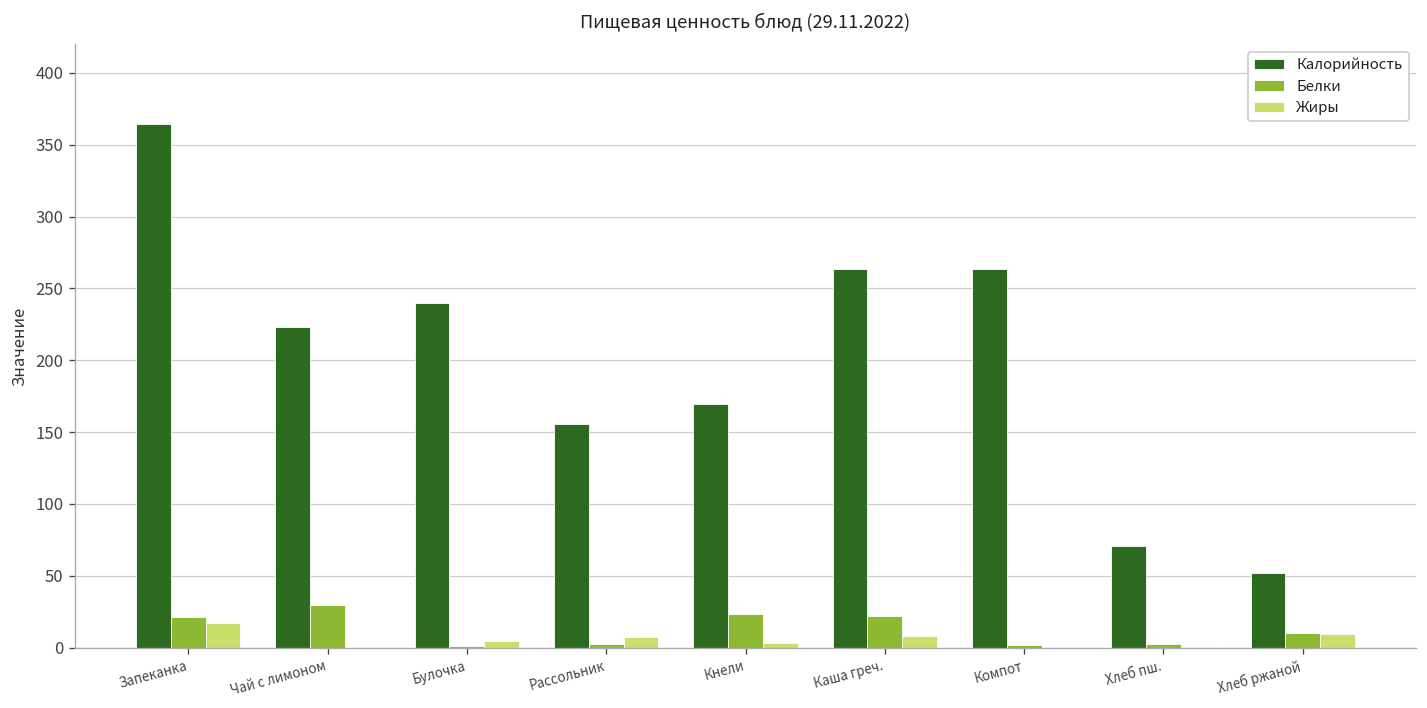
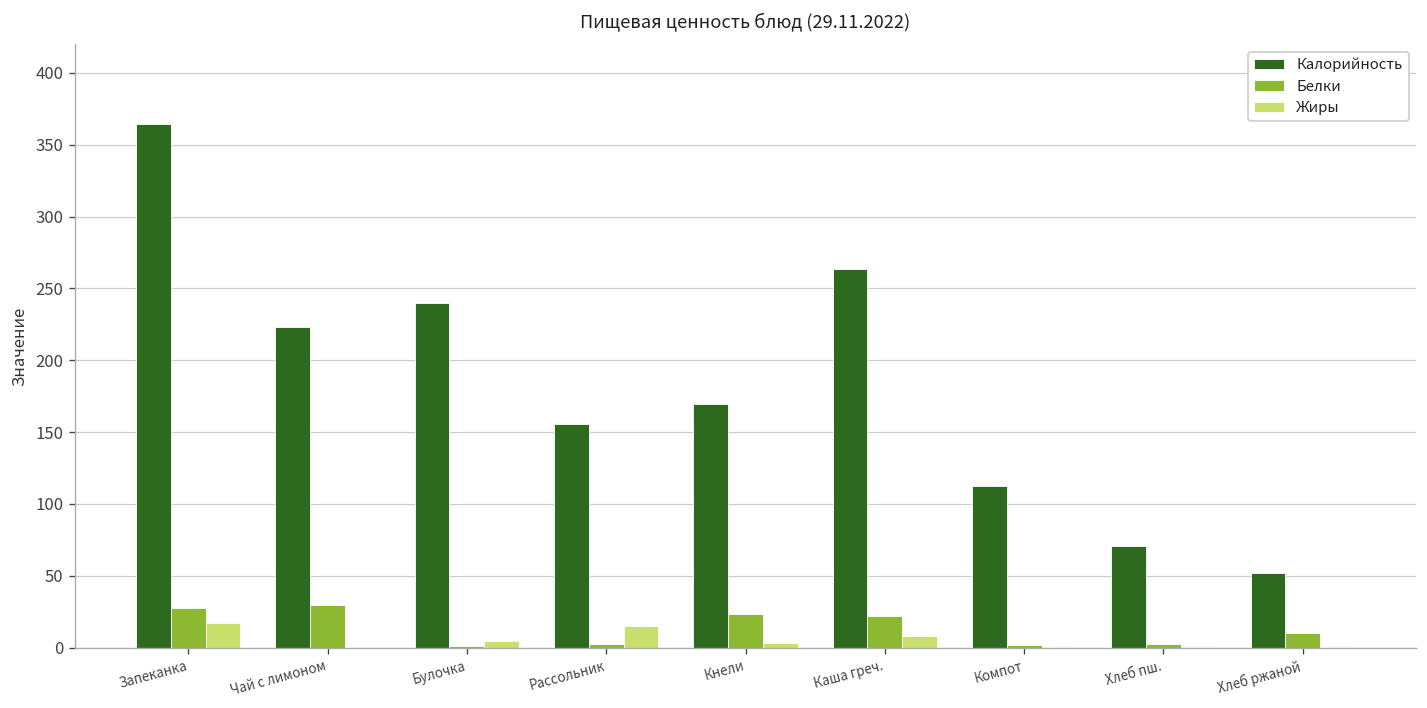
Белки, Запеканка: 21 -> 28
Жиры, Рассольник: 7 -> 15
Калорийность, Компот: 263 -> 112
Жиры, Хлеб ржаной: 10 -> 0
